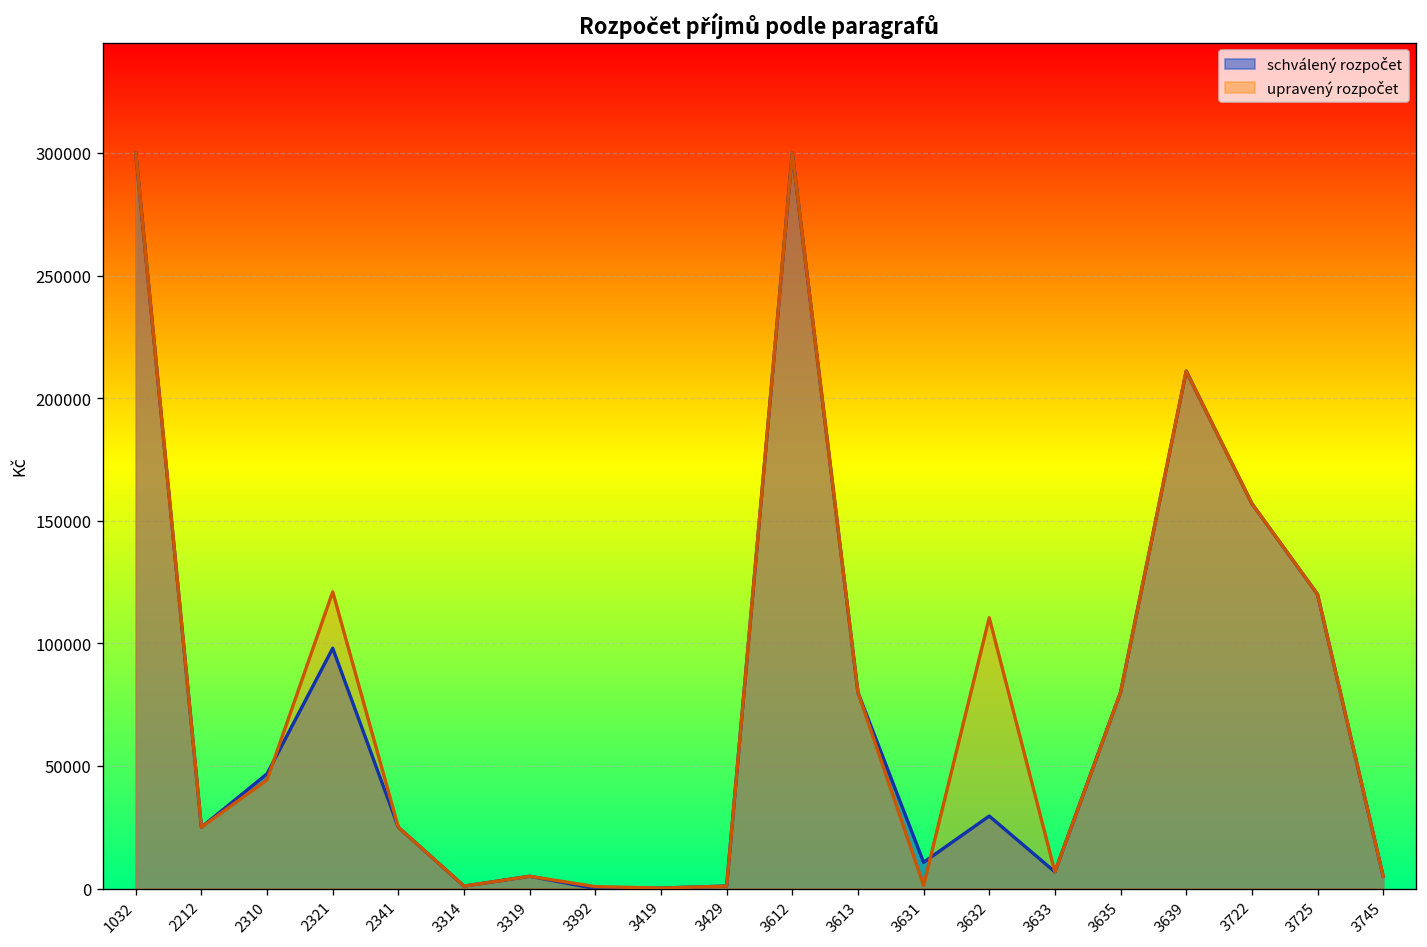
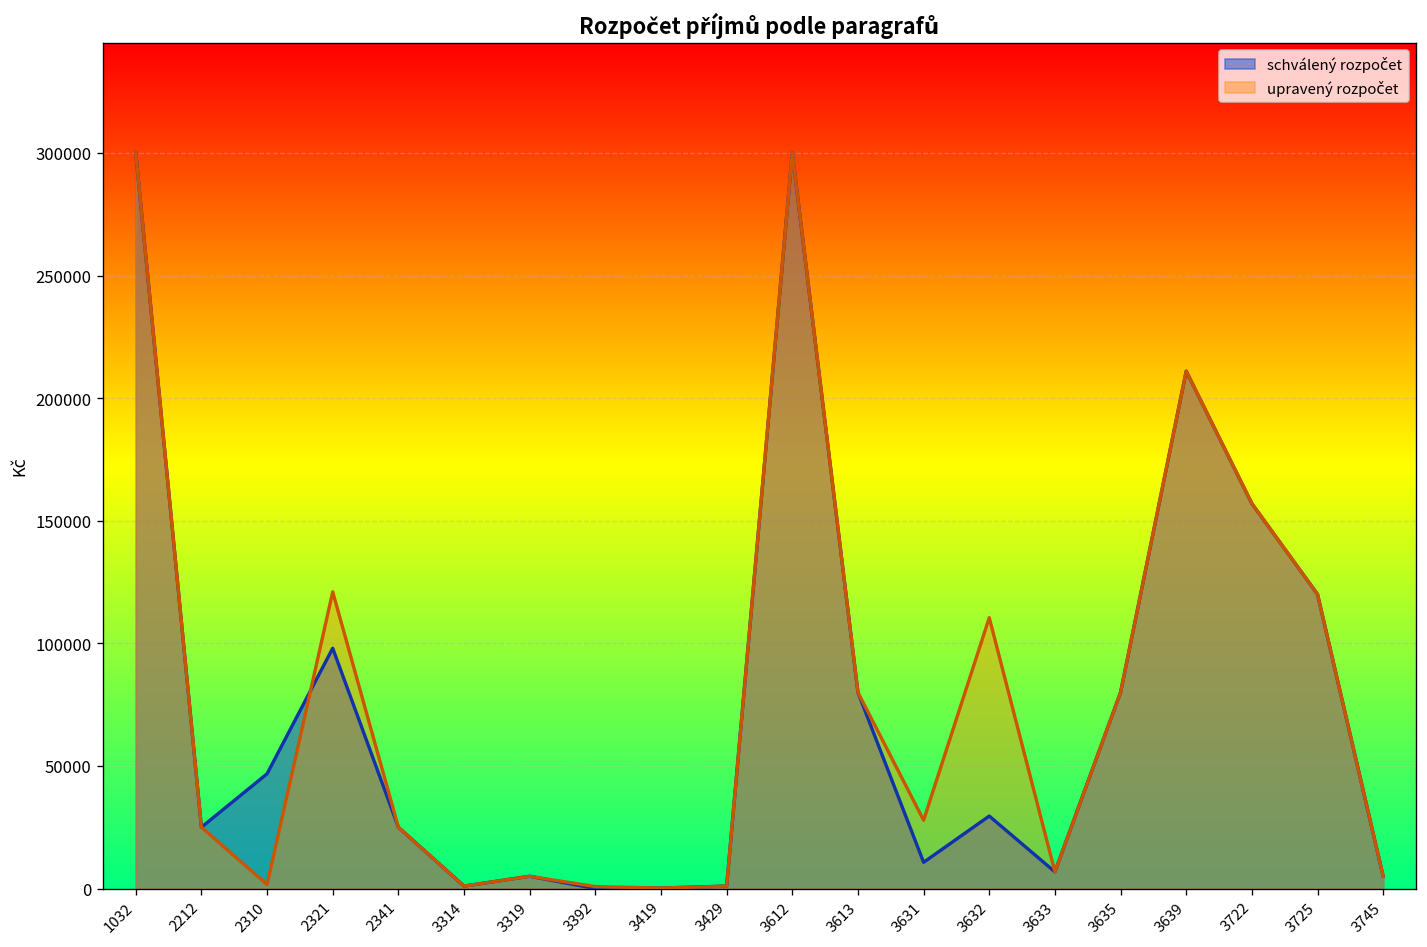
upravený rozpočet, 2310: 44000 -> 2000
upravený rozpočet, 3631: 1000 -> 28000
